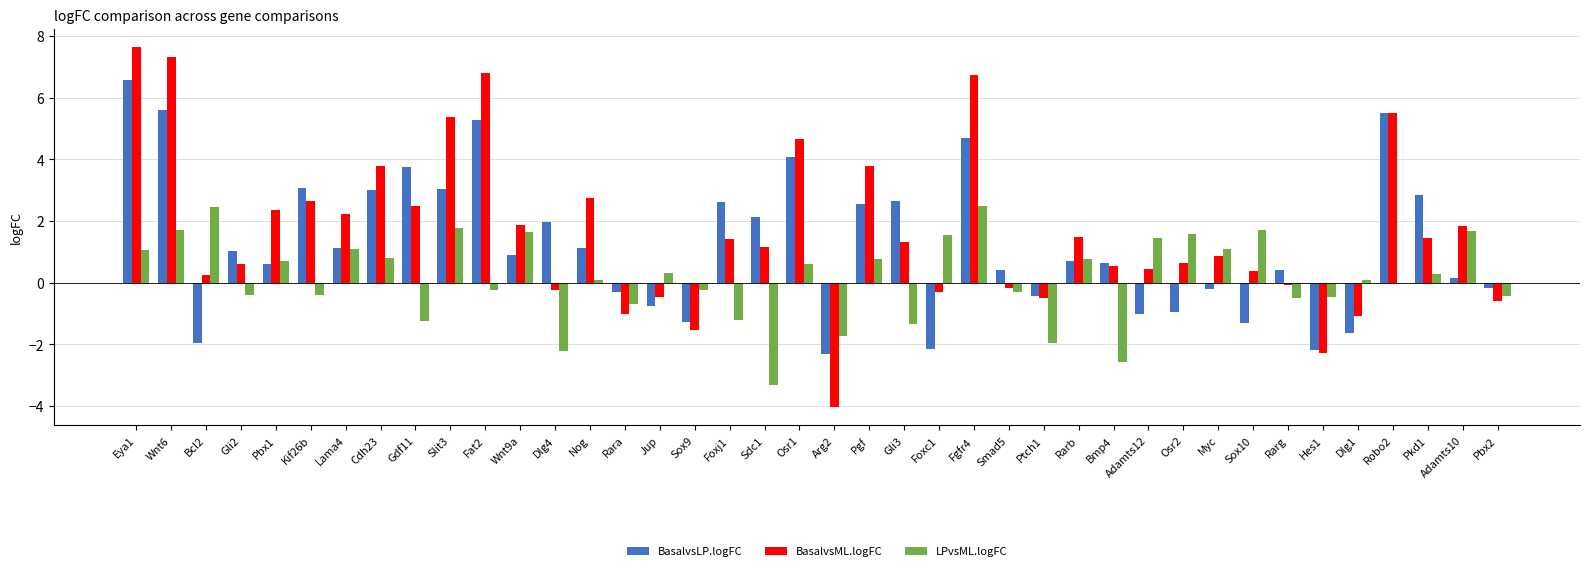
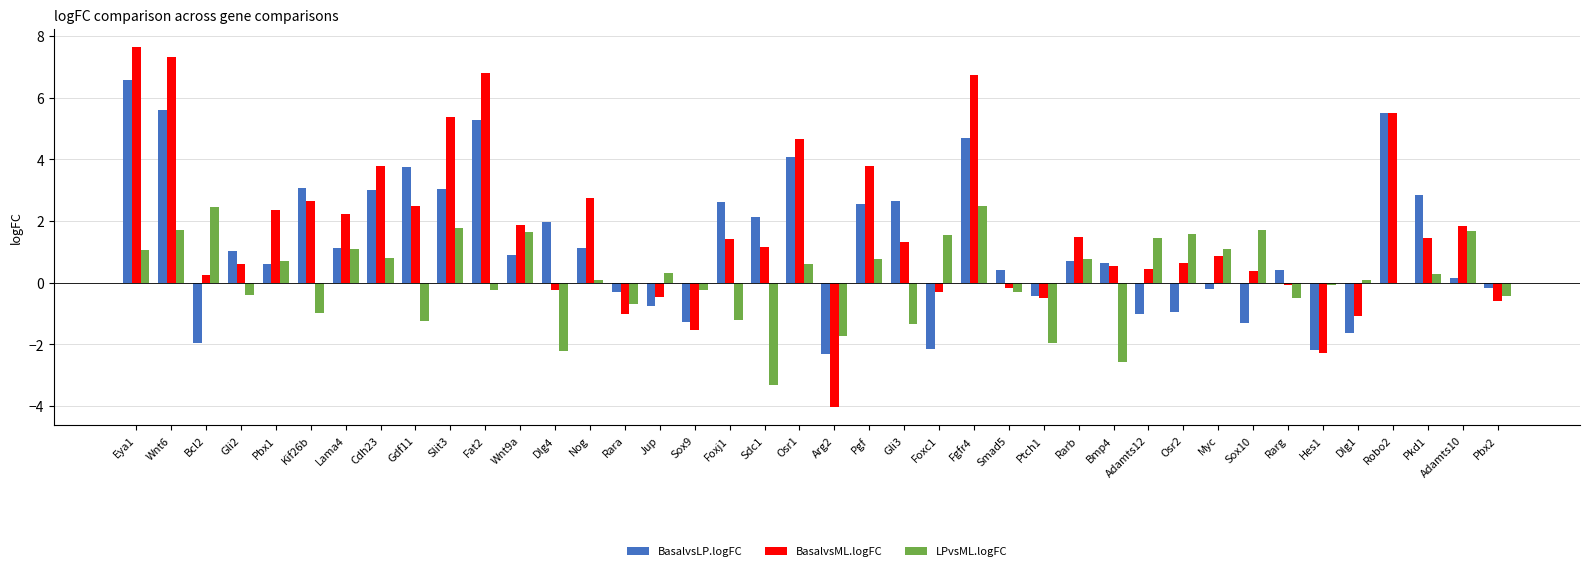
LPvsML.logFC, Kif26b: -0.4 -> -1.0
LPvsML.logFC, Hes1: -0.5 -> -0.1
